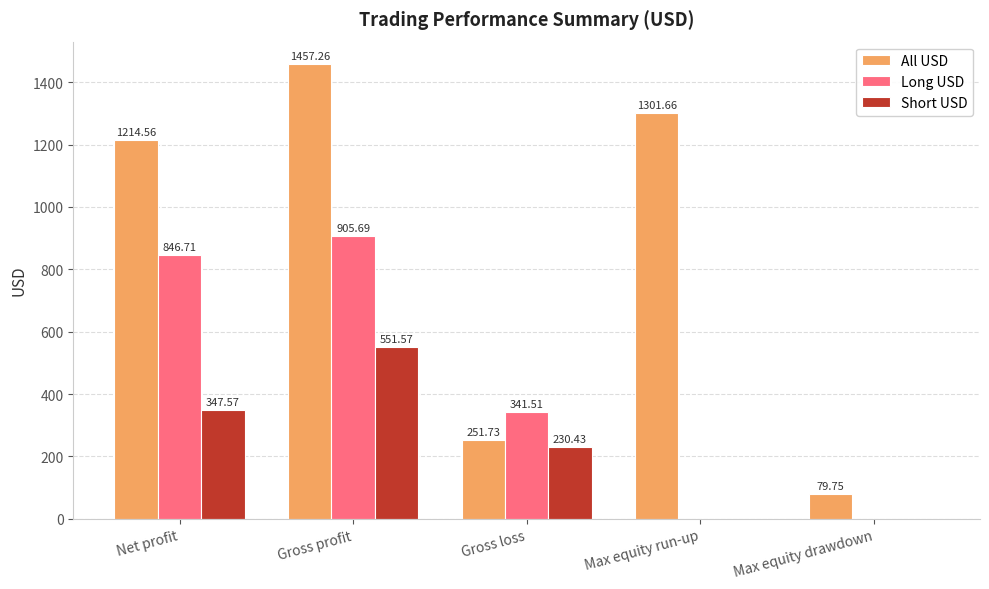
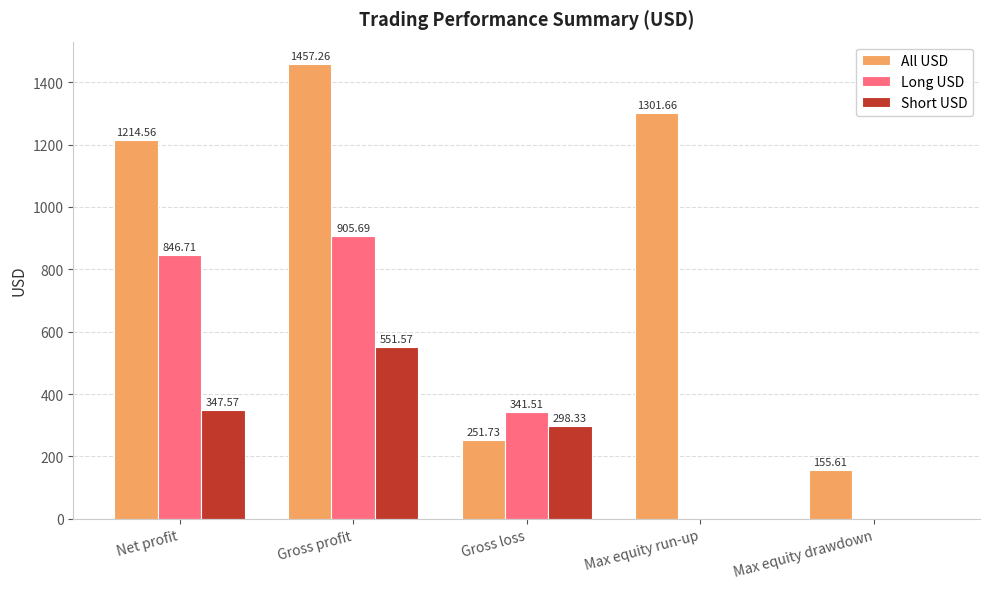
Short USD, Gross loss: 230.43 -> 298.33
All USD, Max equity drawdown: 79.75 -> 155.61
